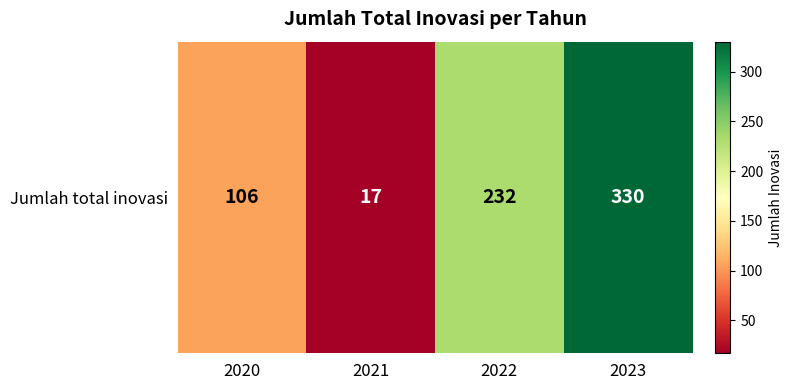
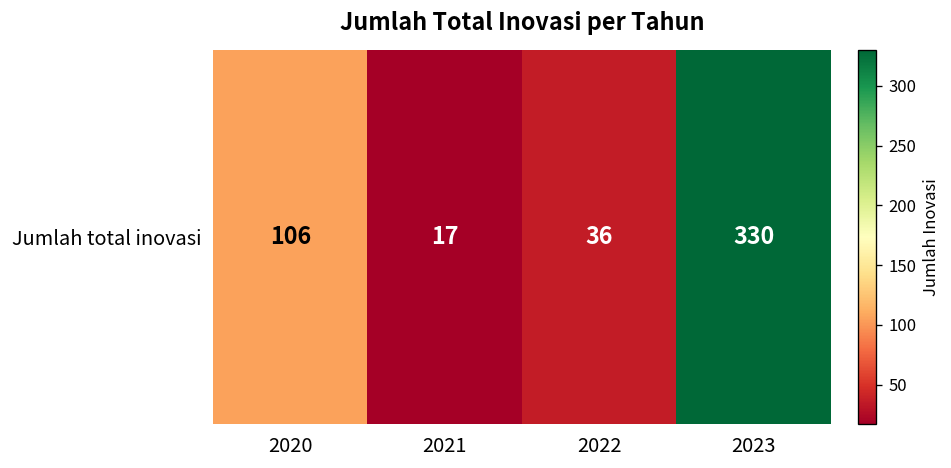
Jumlah total inovasi, 2022: 232 -> 36
